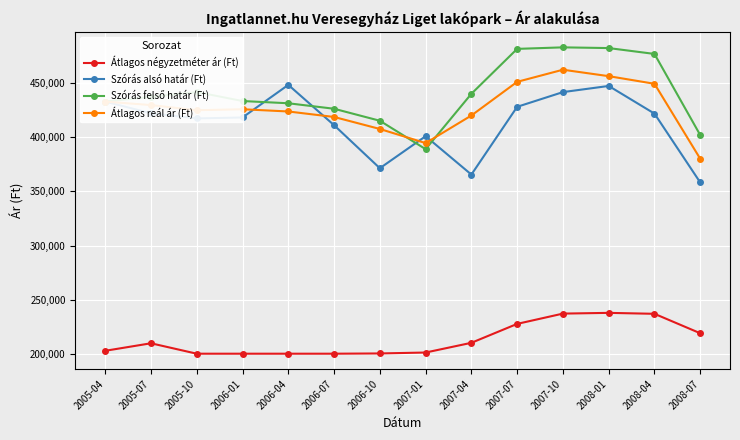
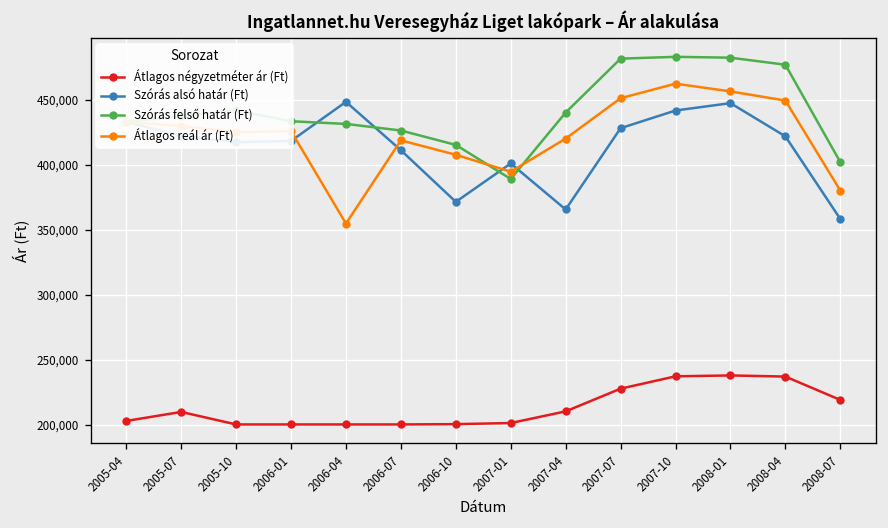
Átlagos reál ár (Ft), 2006-04: 424,000 -> 355,000
